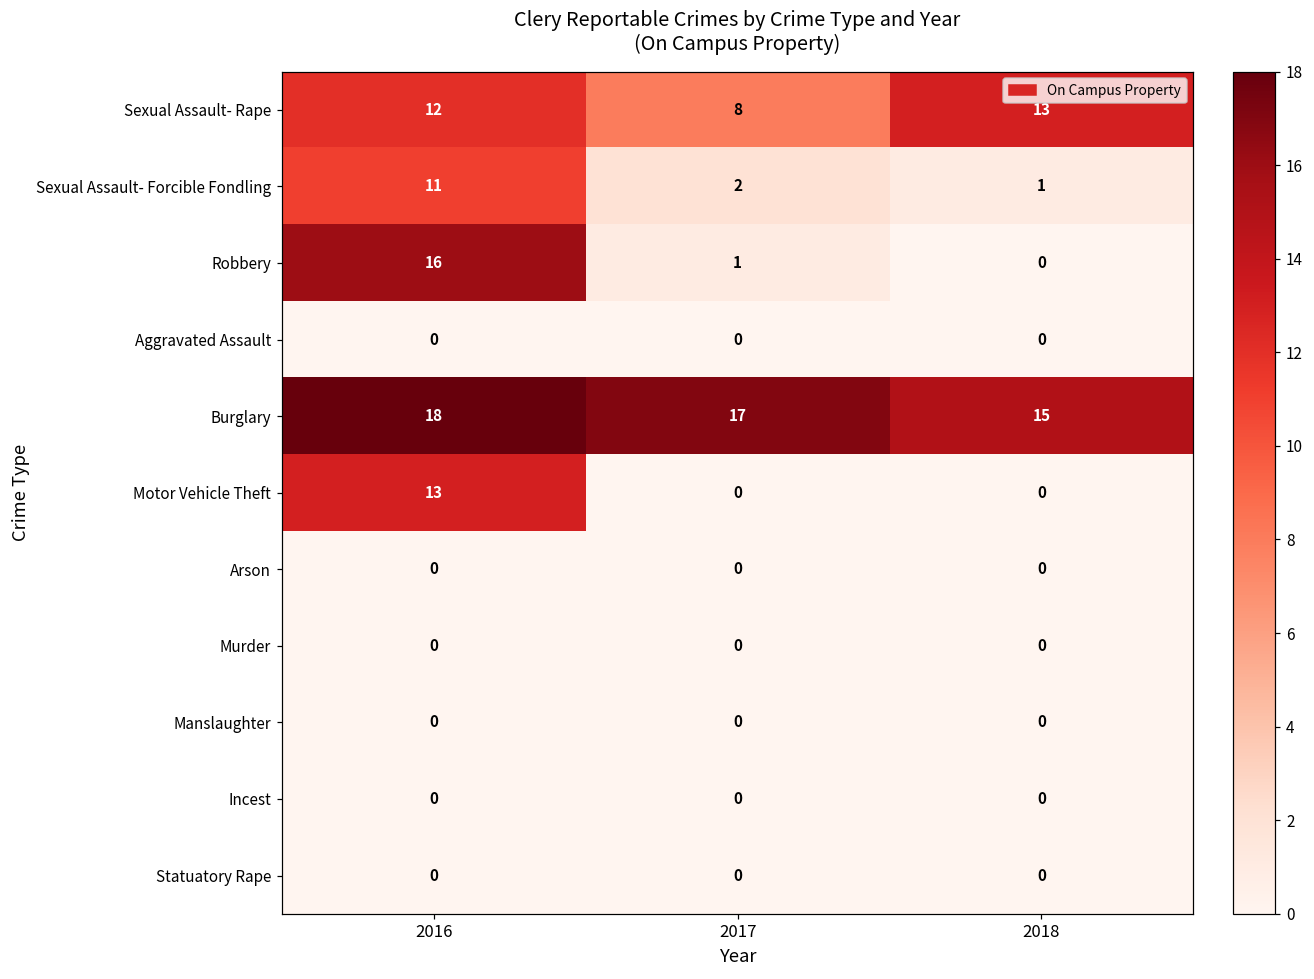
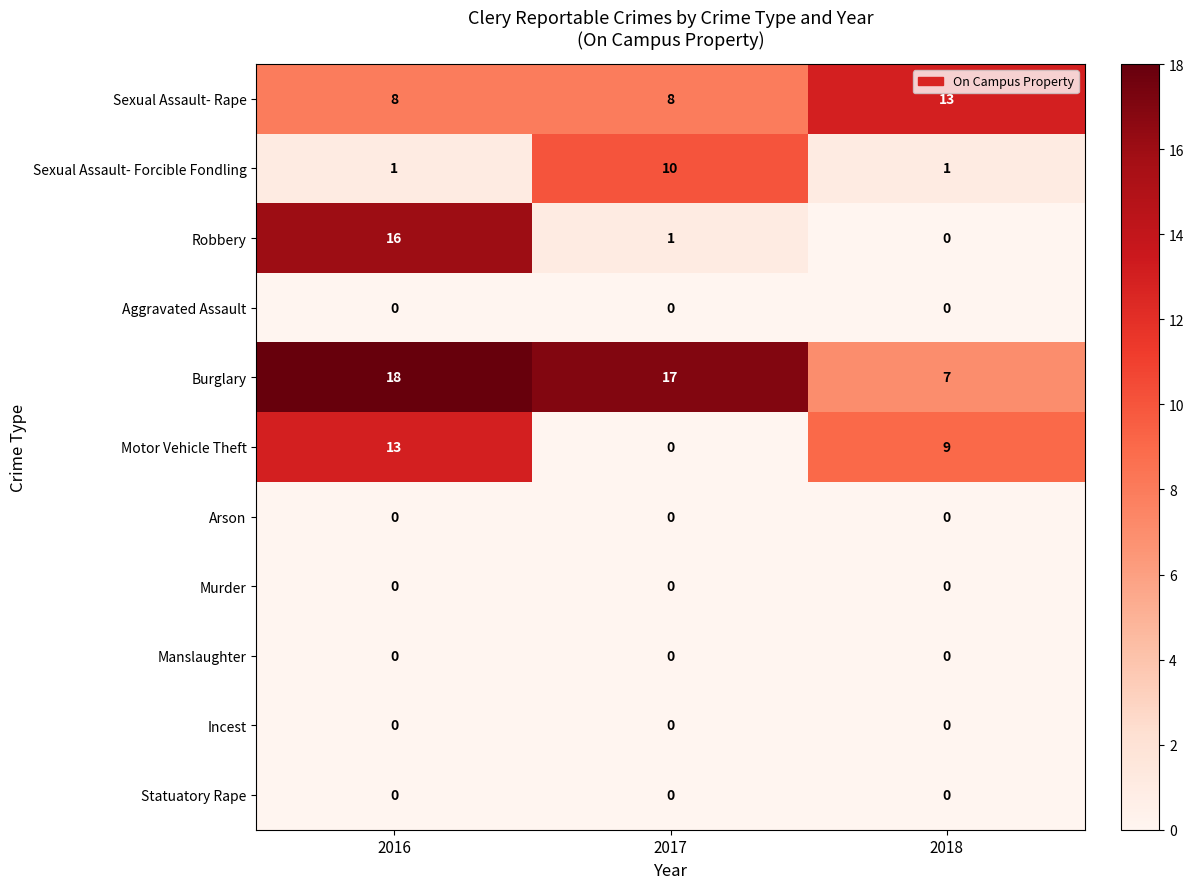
Sexual Assault- Rape, 2016: 12 -> 8
Sexual Assault- Forcible Fondling, 2016: 11 -> 1
Sexual Assault- Forcible Fondling, 2017: 2 -> 10
Burglary, 2018: 15 -> 7
Motor Vehicle Theft, 2018: 0 -> 9
